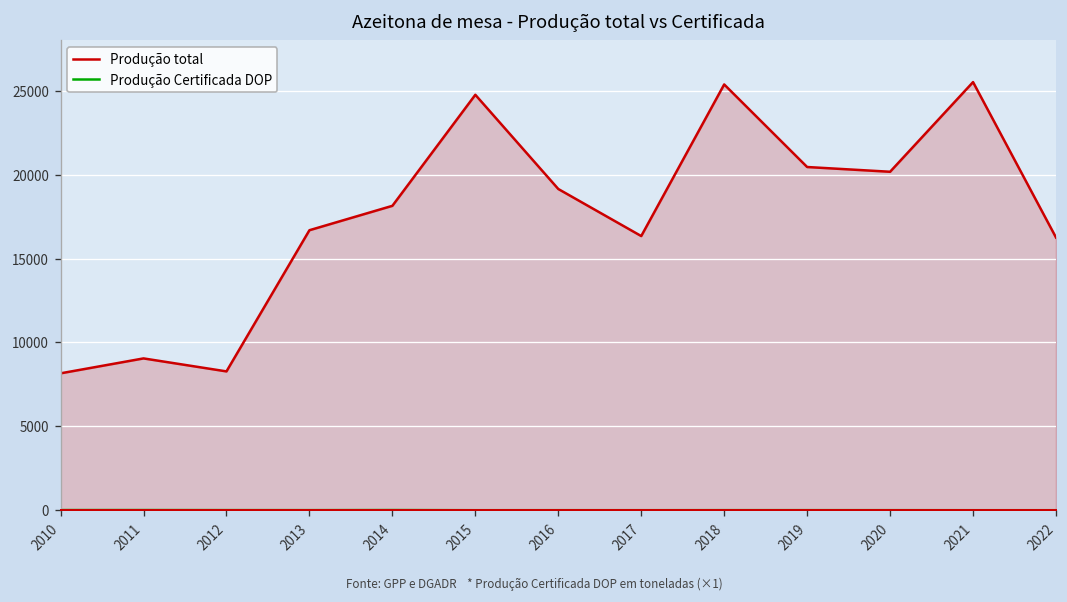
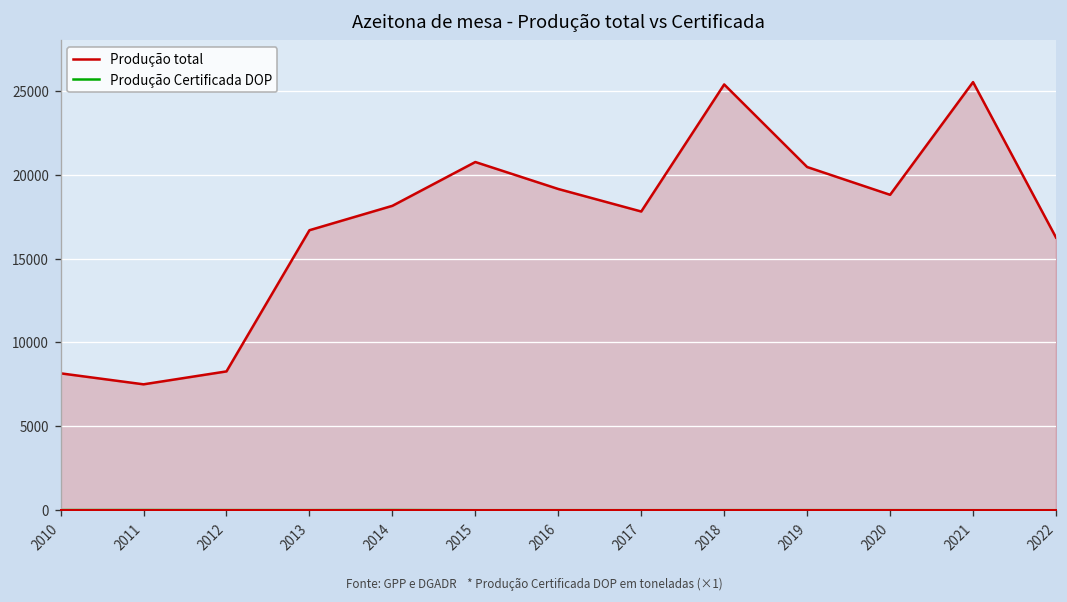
Produção total, 2011: 9000 -> 7500
Produção total, 2015: 24800 -> 20800
Produção total, 2017: 16300 -> 17800
Produção total, 2020: 20200 -> 18800
